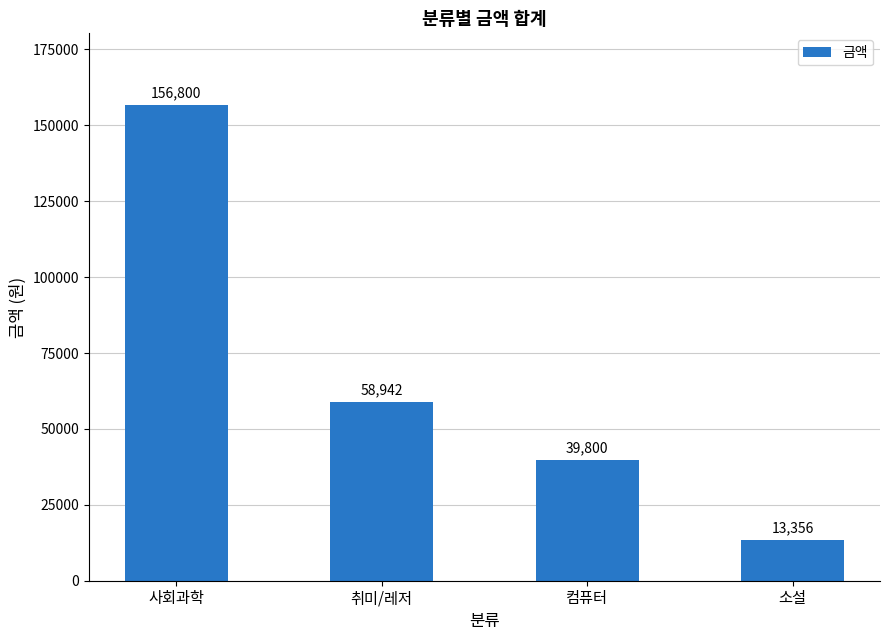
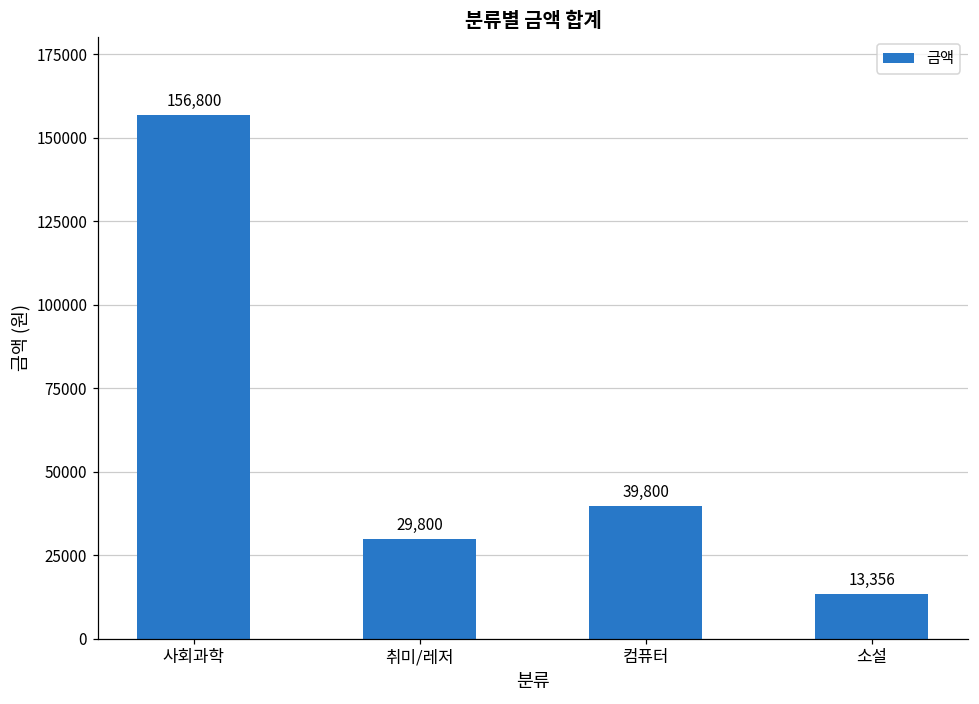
취미/레저: 58,942 -> 29,800
